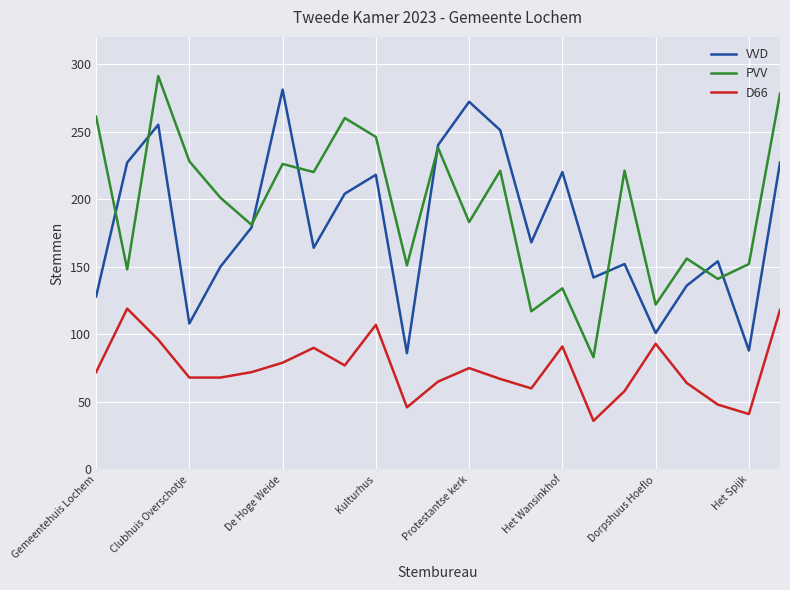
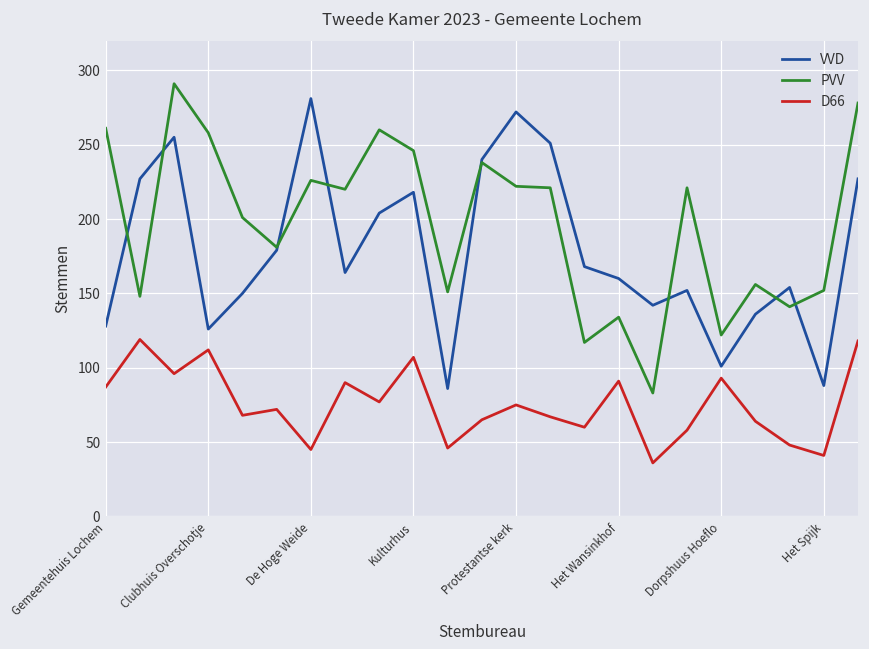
D66, Gemeentehuis Lochem: 72 -> 87
VVD, Clubhuis Overschotje: 108 -> 126
PVV, Clubhuis Overschotje: 228 -> 258
D66, Clubhuis Overschotje: 68 -> 112
D66, De Hoge Weide: 79 -> 45
PVV, Protestantse kerk: 183 -> 222
VVD, Het Wansinkhof: 220 -> 160
